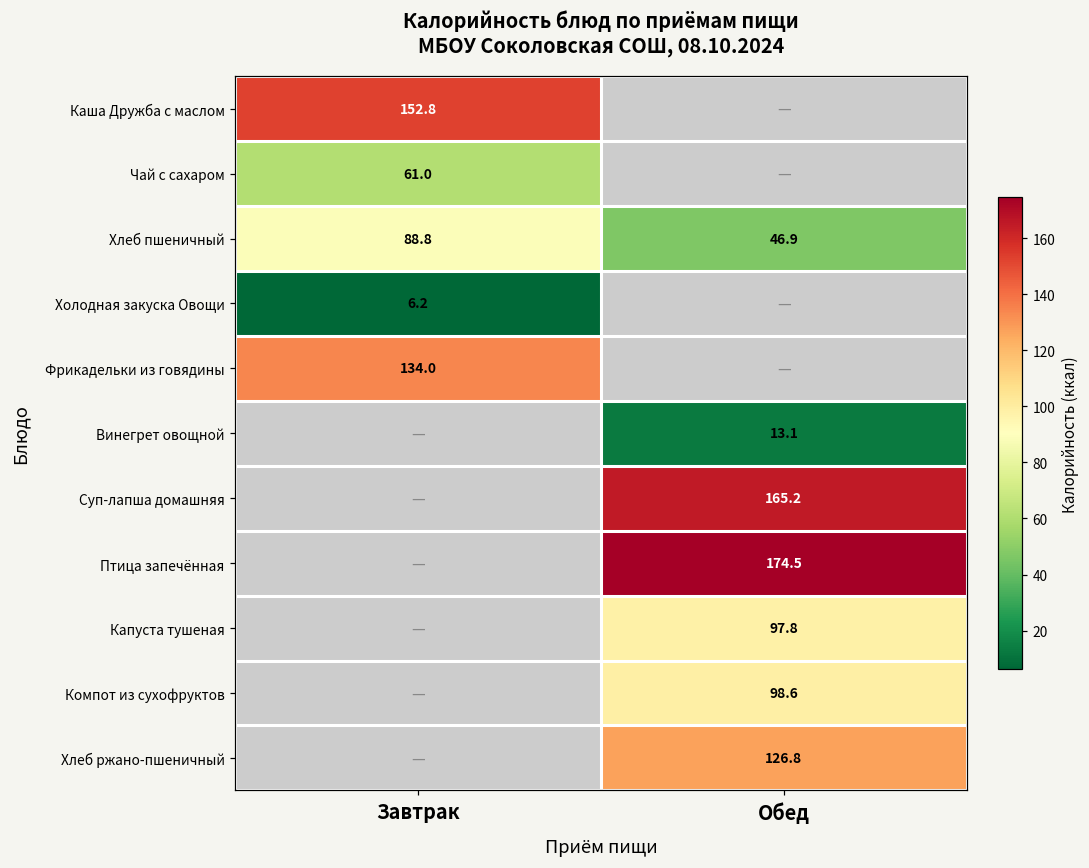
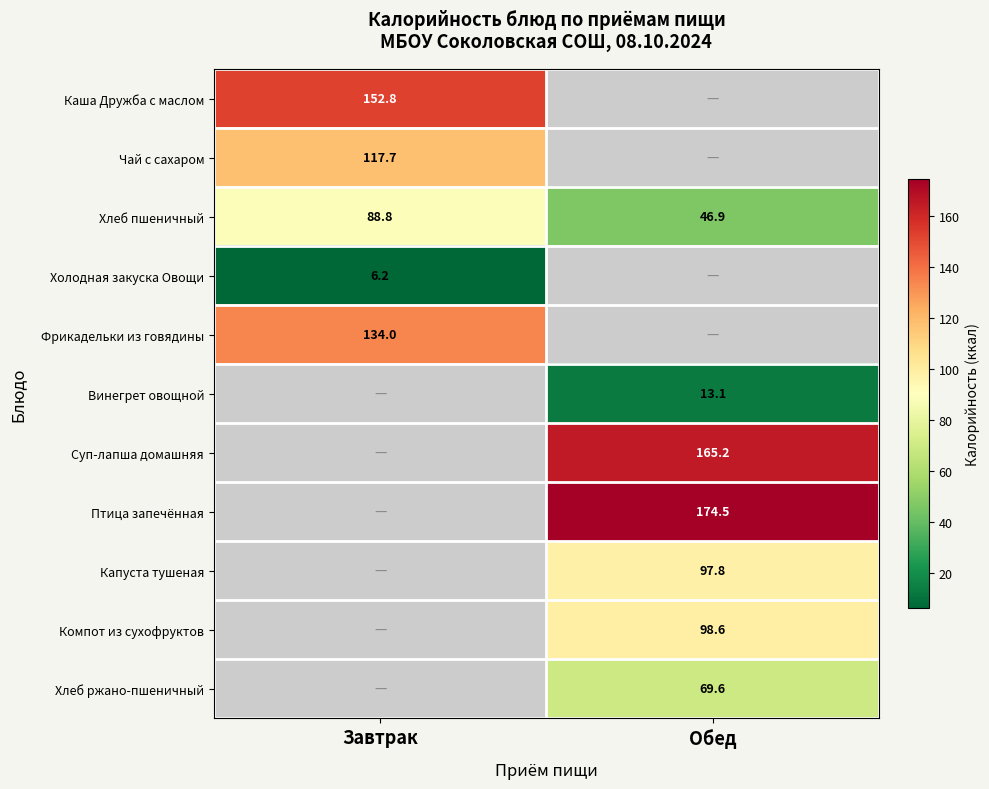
Чай с сахаром, Завтрак: 61.0 -> 117.7
Хлеб ржано-пшеничный, Обед: 126.8 -> 69.6
